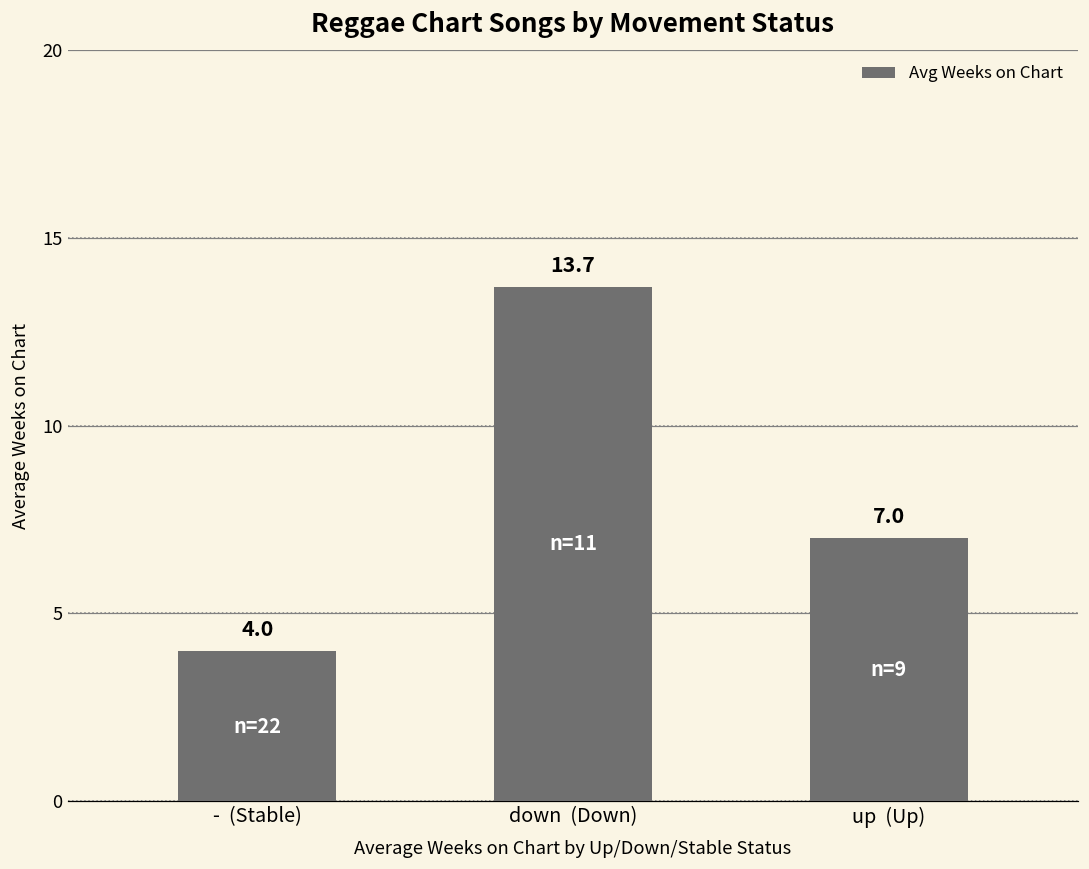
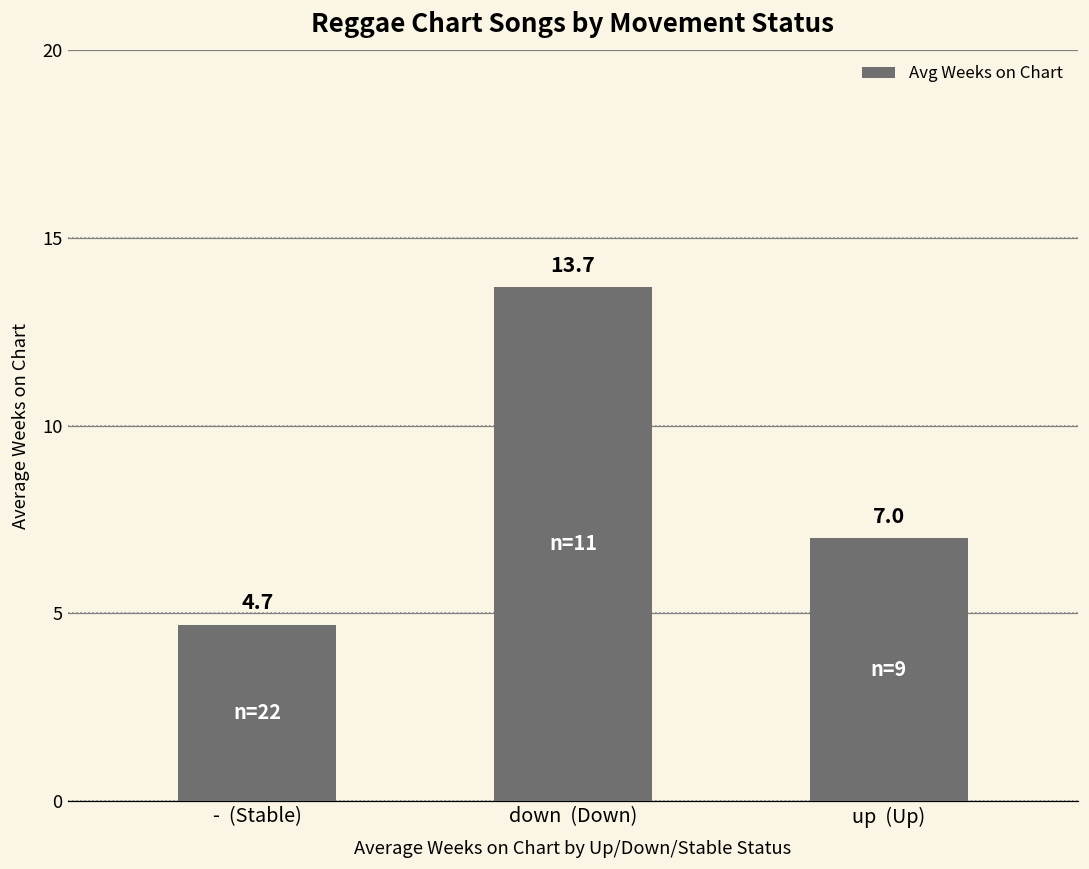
- (Stable): 4.0 -> 4.7
